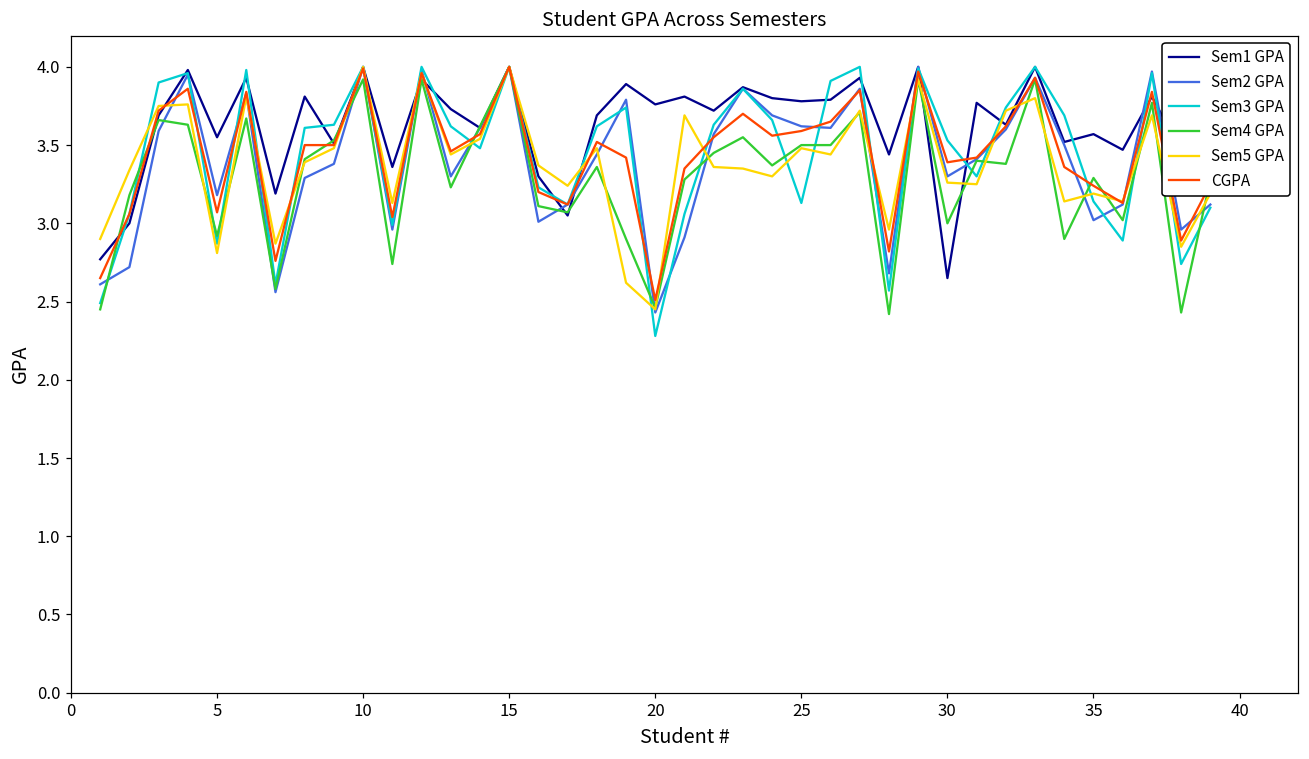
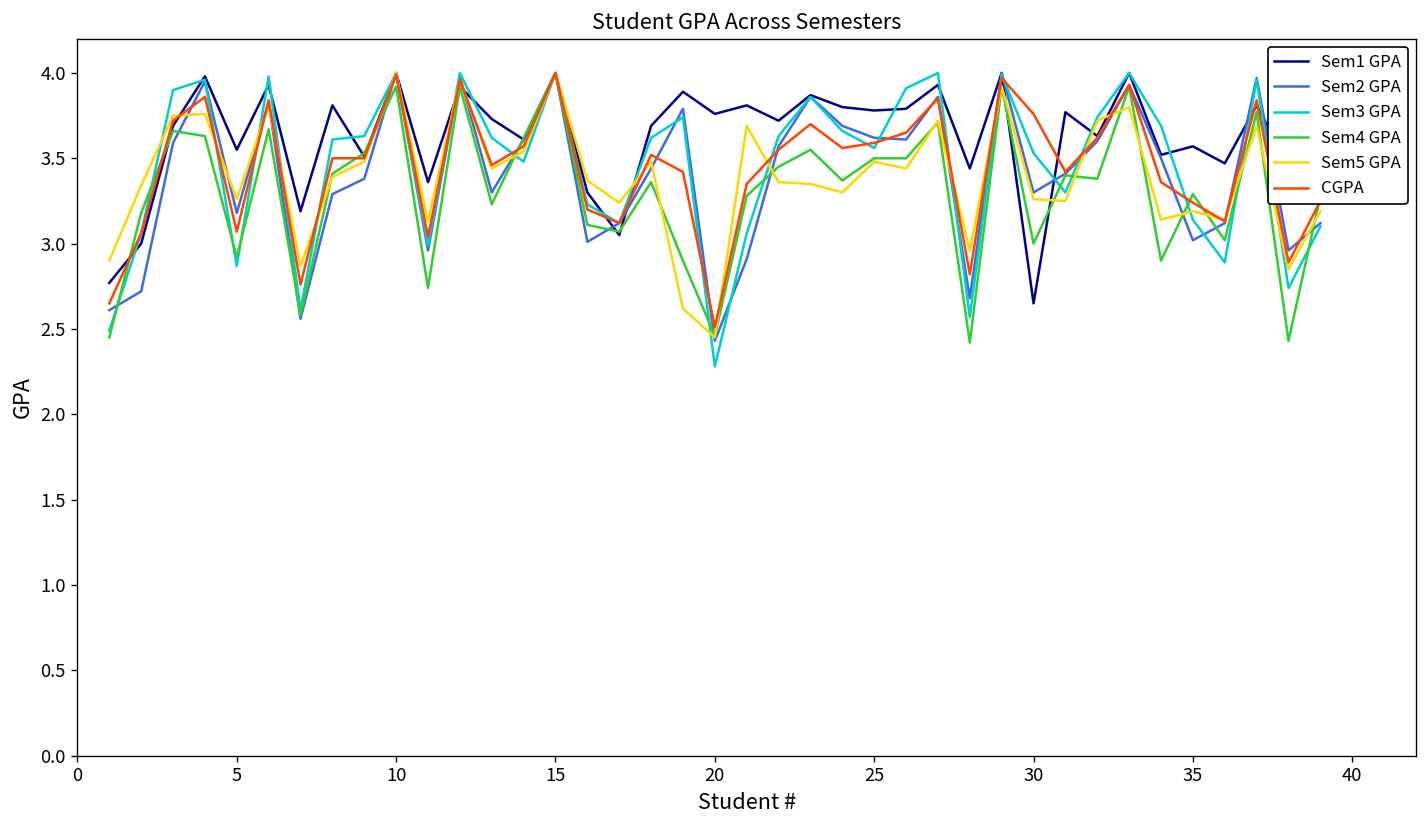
Sem5 GPA, 5: 2.81 -> 3.26
Sem3 GPA, 25: 3.13 -> 3.56
CGPA, 30: 3.39 -> 3.76
